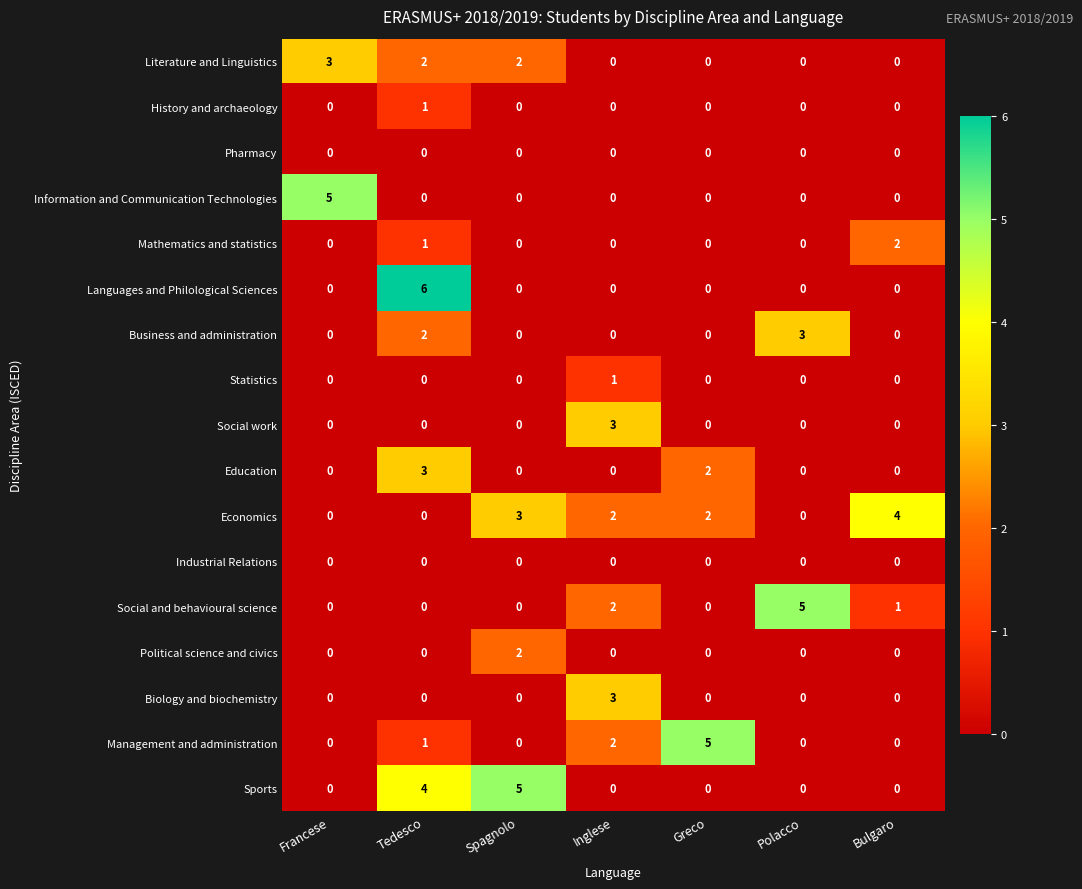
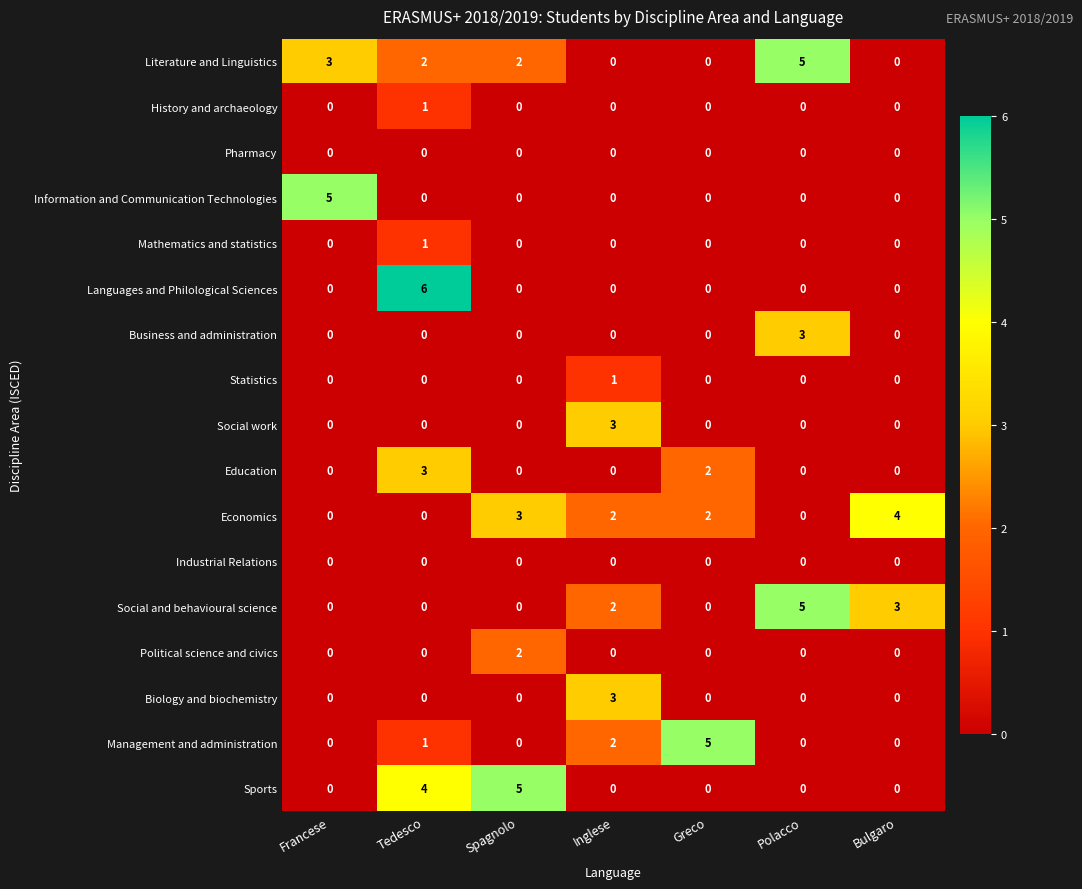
Literature and Linguistics, Polacco: 0 -> 5
Mathematics and statistics, Bulgaro: 2 -> 0
Business and administration, Tedesco: 2 -> 0
Social and behavioural science, Bulgaro: 1 -> 3
